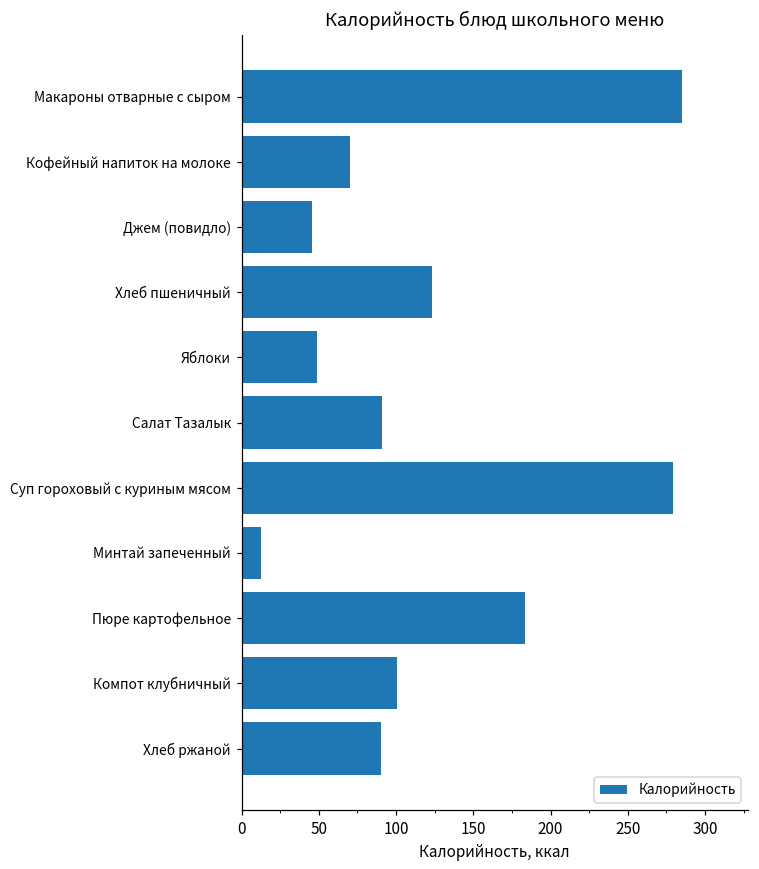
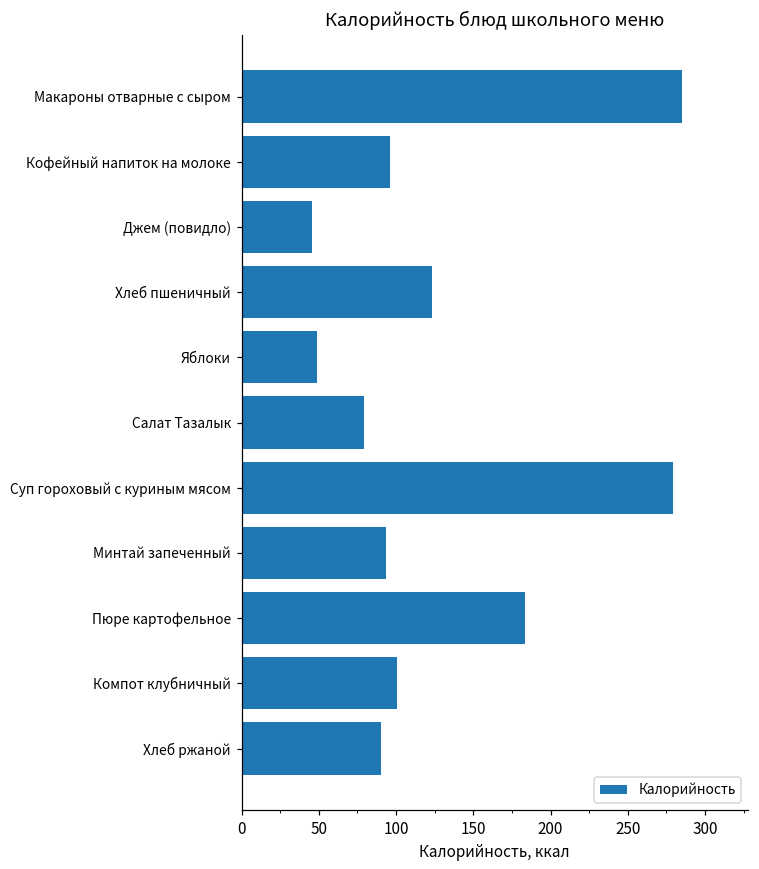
Кофейный напиток на молоке: 70 -> 96
Салат Тазалык: 91 -> 79
Минтай запеченный: 13 -> 94
